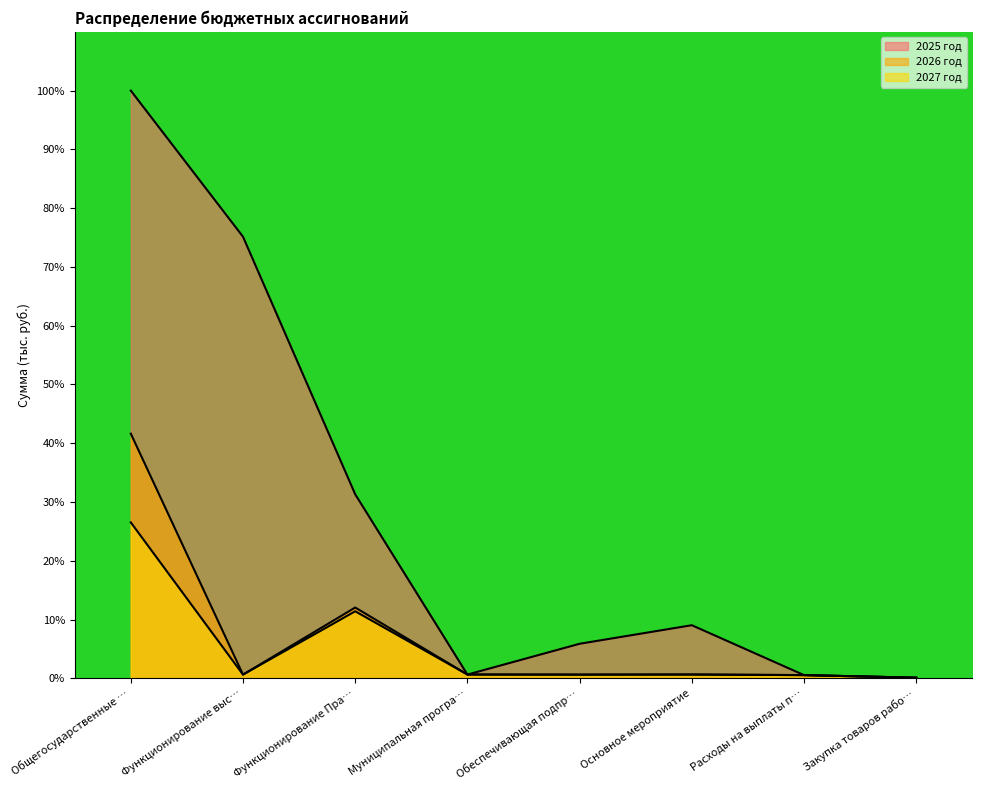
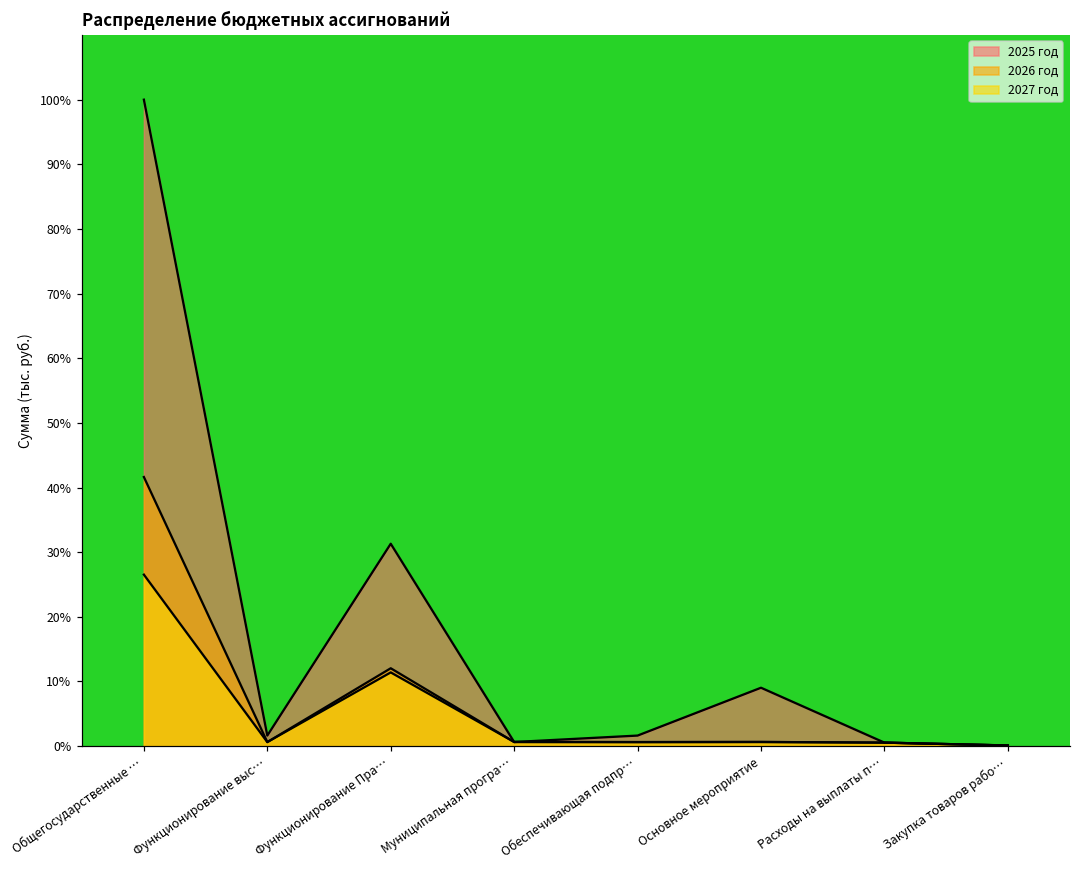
2025 год, Функционирование выс…: 75% -> 2%
2025 год, Обеспечивающая подпр…: 6% -> 2%
